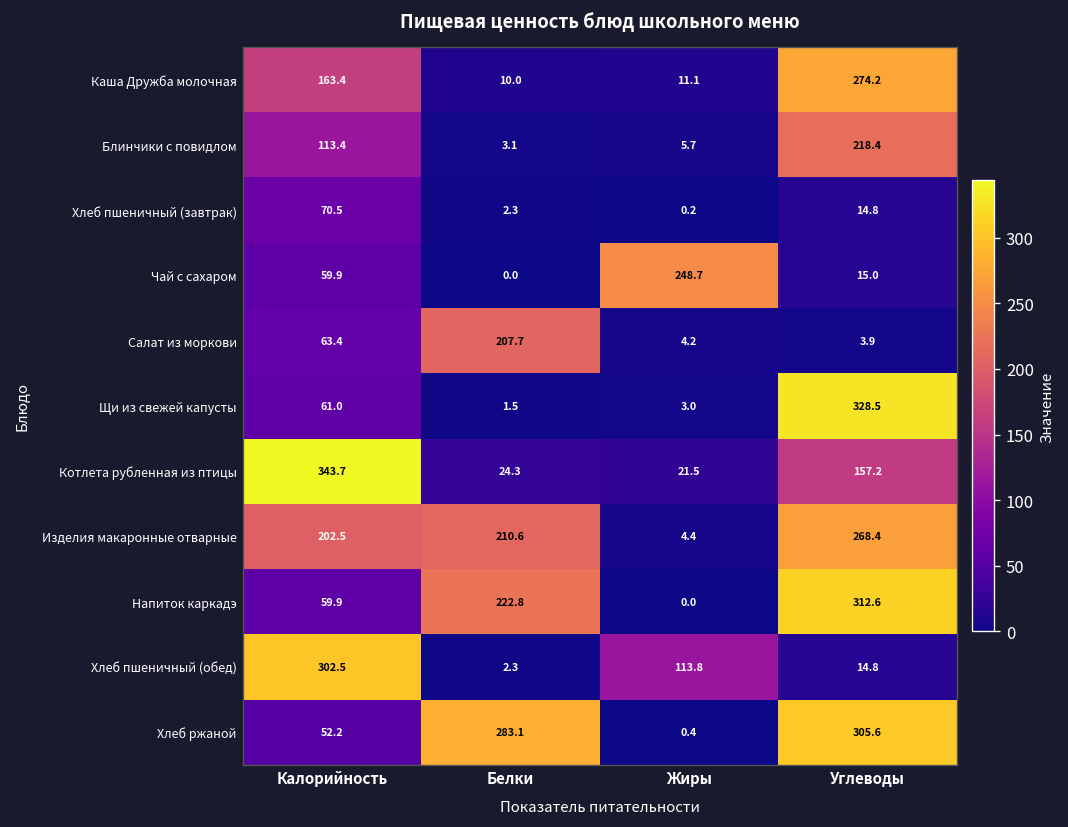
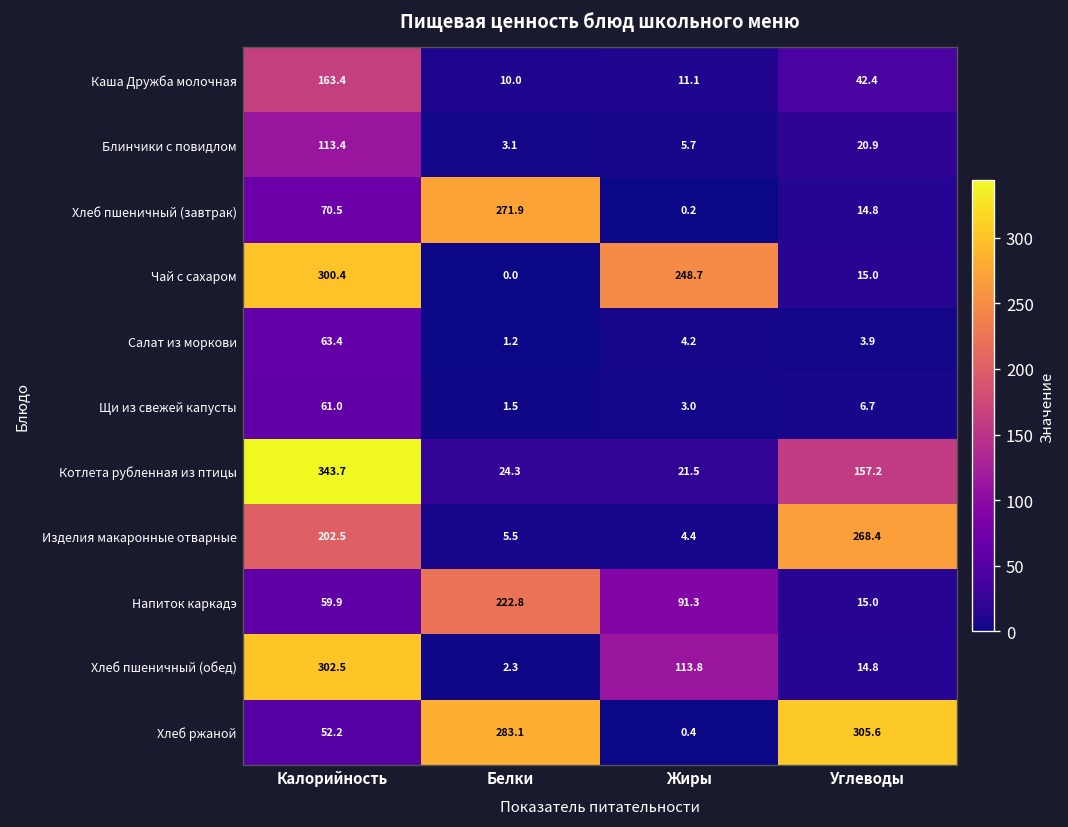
Каша Дружба молочная, Углеводы: 274.2 -> 42.4
Блинчики с повидлом, Углеводы: 218.4 -> 20.9
Хлеб пшеничный (завтрак), Белки: 2.3 -> 271.9
Чай с сахаром, Калорийность: 59.9 -> 300.4
Салат из моркови, Белки: 207.7 -> 1.2
Щи из свежей капусты, Углеводы: 328.5 -> 6.7
Изделия макаронные отварные, Белки: 210.6 -> 5.5
Напиток каркадэ, Жиры: 0.0 -> 91.3
Напиток каркадэ, Углеводы: 312.6 -> 15.0
